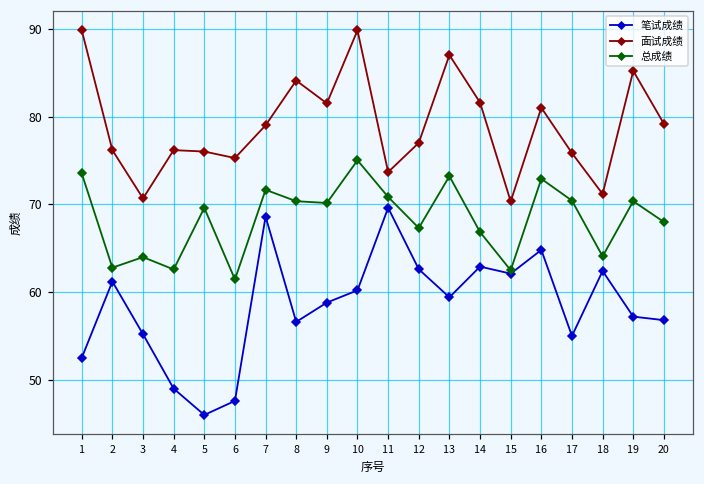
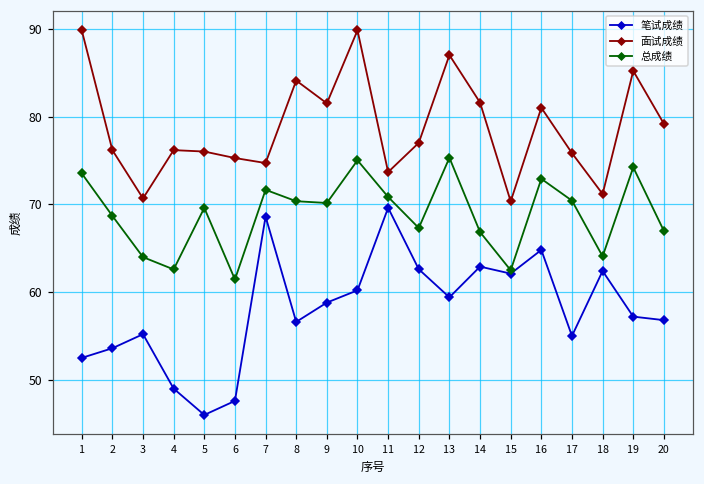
笔试成绩, 2: 61 -> 54
总成绩, 2: 63 -> 69
面试成绩, 7: 79 -> 75
总成绩, 13: 73 -> 75
总成绩, 19: 70 -> 74
总成绩, 20: 68 -> 67
